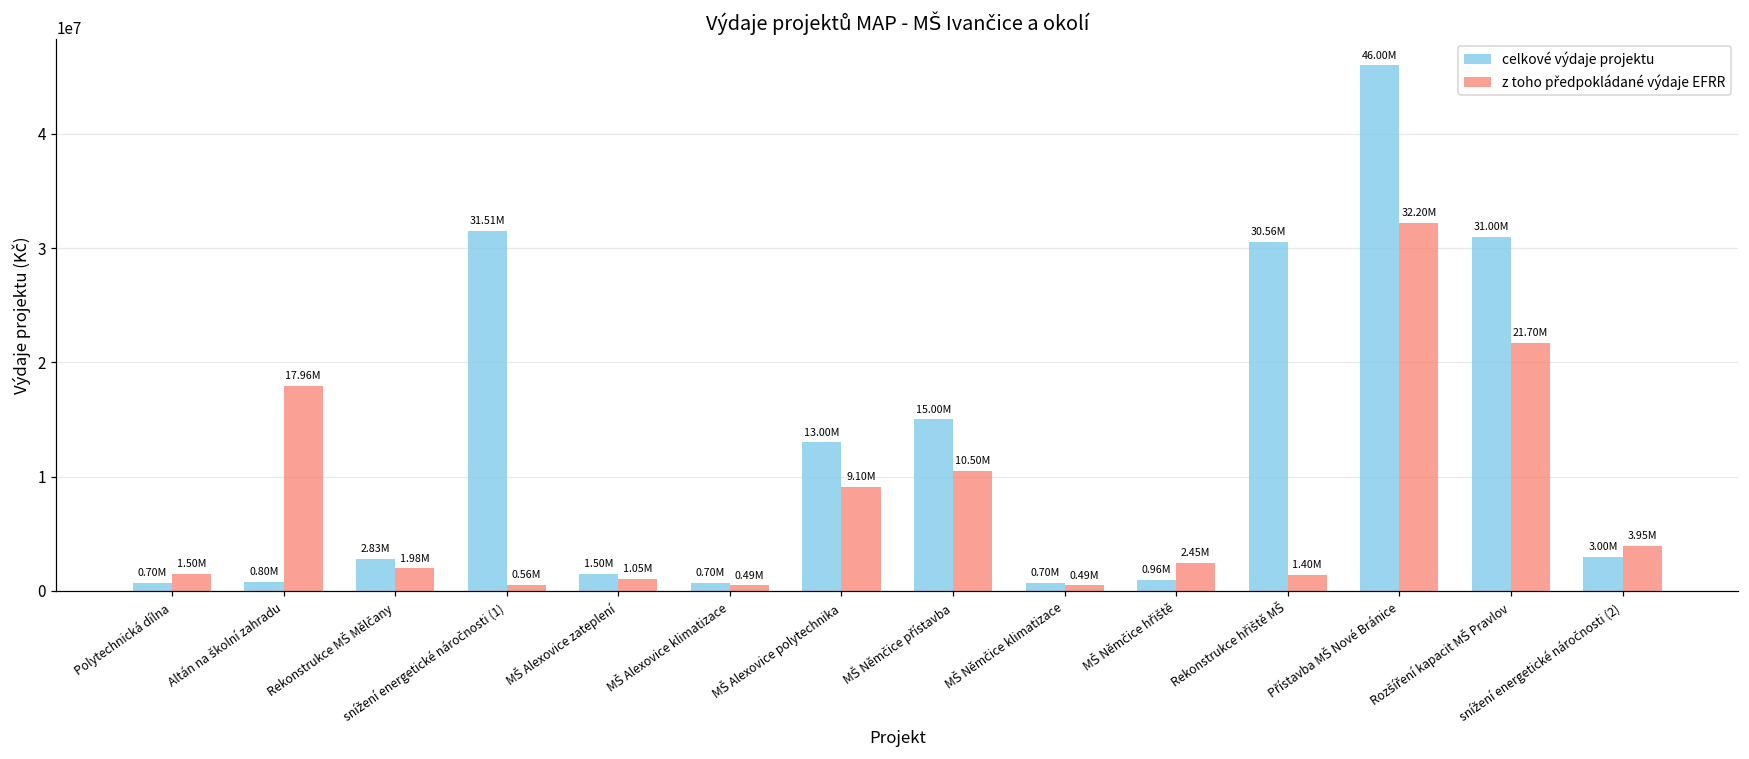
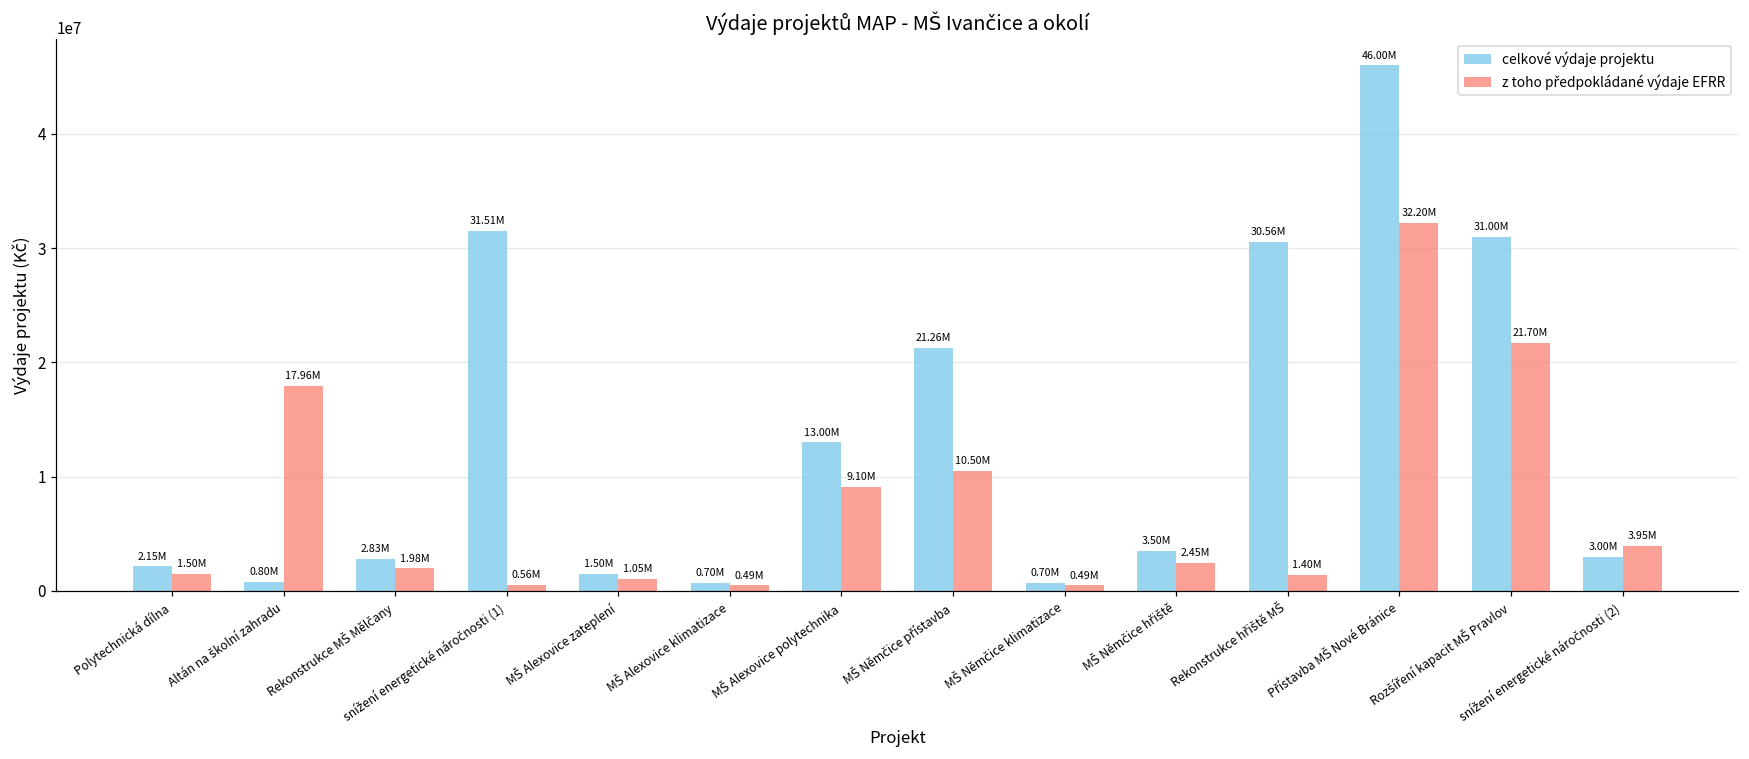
celkové výdaje projektu, Polytechnická dílna: 0.70M -> 2.15M
celkové výdaje projektu, MŠ Němčice přístavba: 15.00M -> 21.26M
celkové výdaje projektu, MŠ Němčice hřiště: 0.96M -> 3.50M
